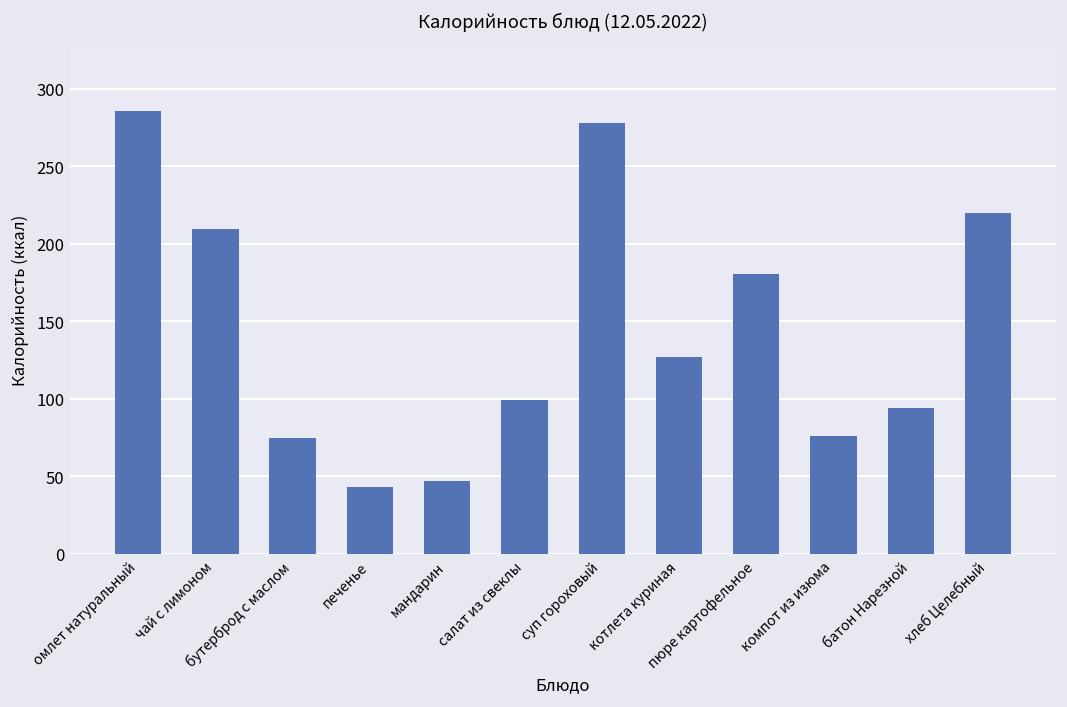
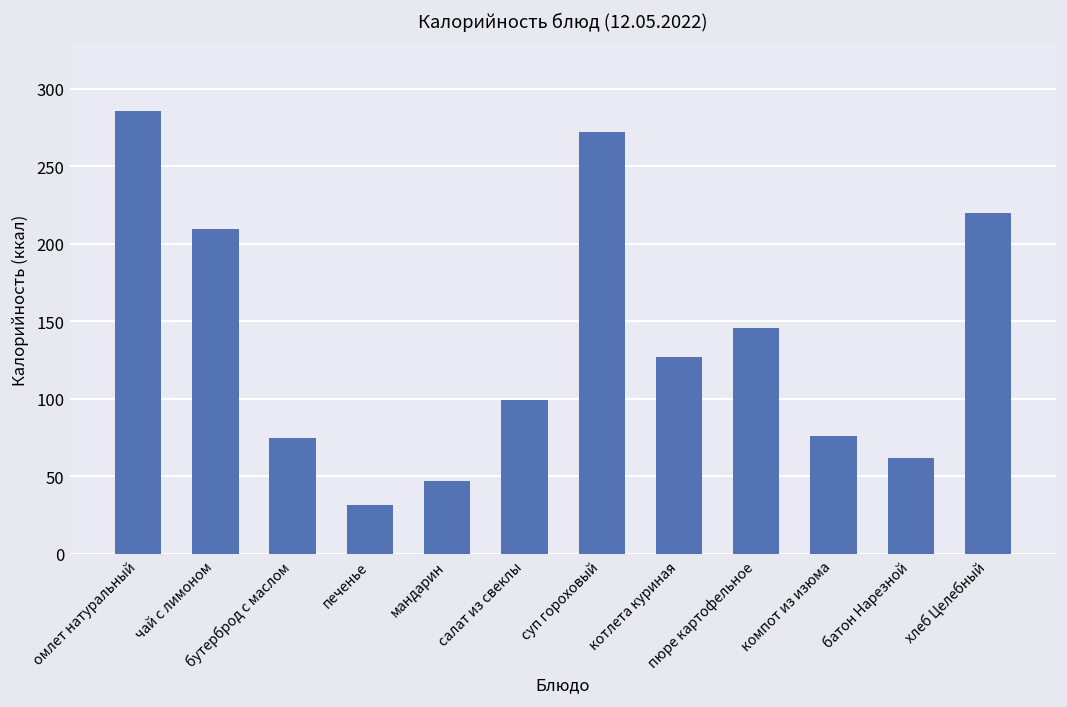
печенье: 43 -> 31
суп гороховый: 278 -> 272
пюре картофельное: 180 -> 146
батон Нарезной: 94 -> 62
